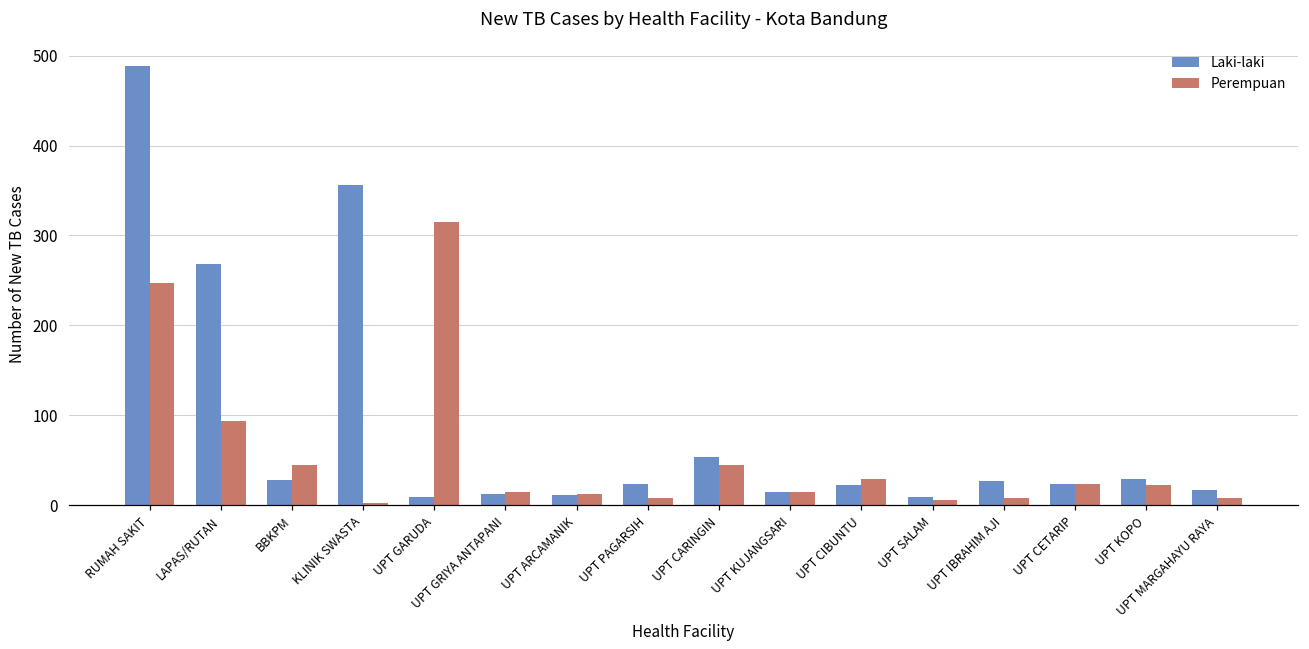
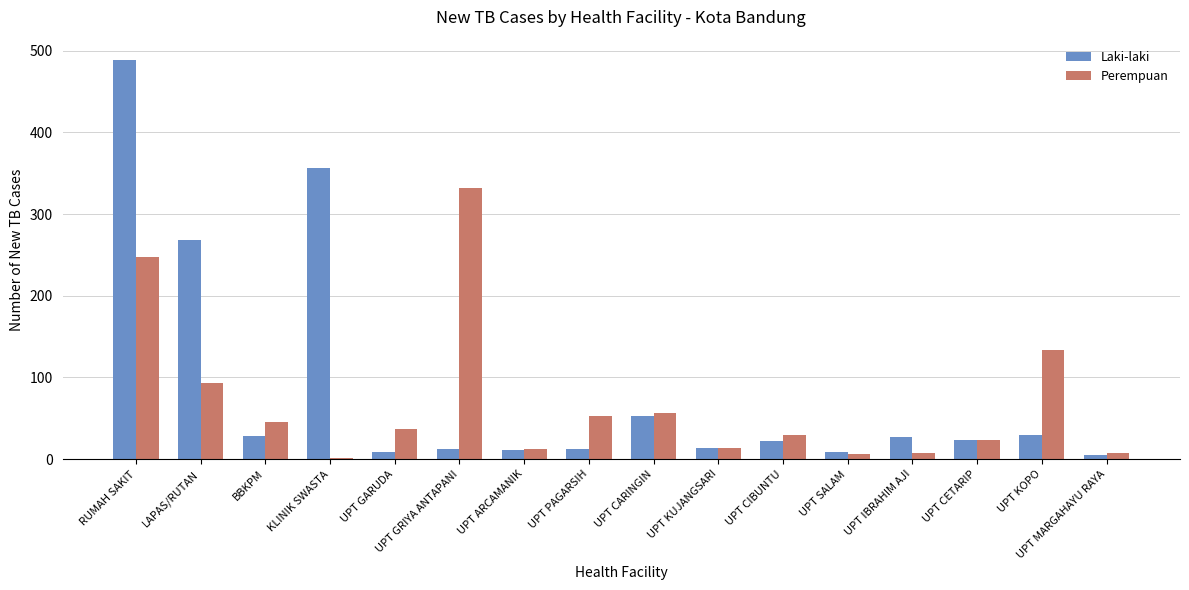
Perempuan, UPT GARUDA: 320 -> 40
Perempuan, UPT GRIYA ANTAPANI: 20 -> 330
Laki-laki, UPT PAGARSIH: 20 -> 10
Perempuan, UPT PAGARSIH: 10 -> 50
Perempuan, UPT CARINGIN: 50 -> 60
Perempuan, UPT KOPO: 20 -> 130
Laki-laki, UPT MARGAHAYU RAYA: 20 -> 10
